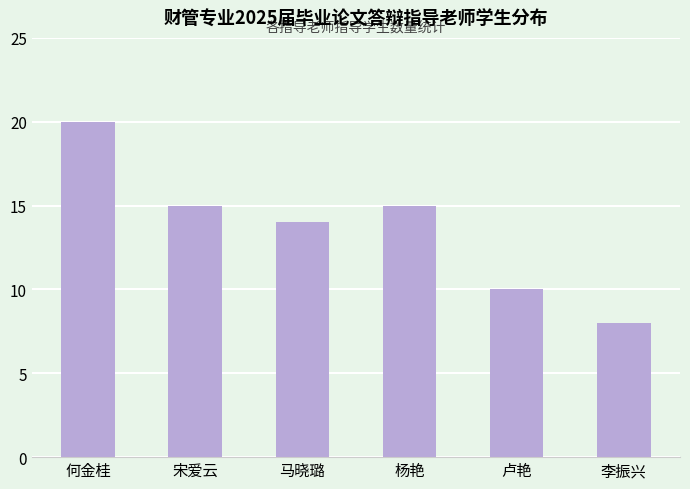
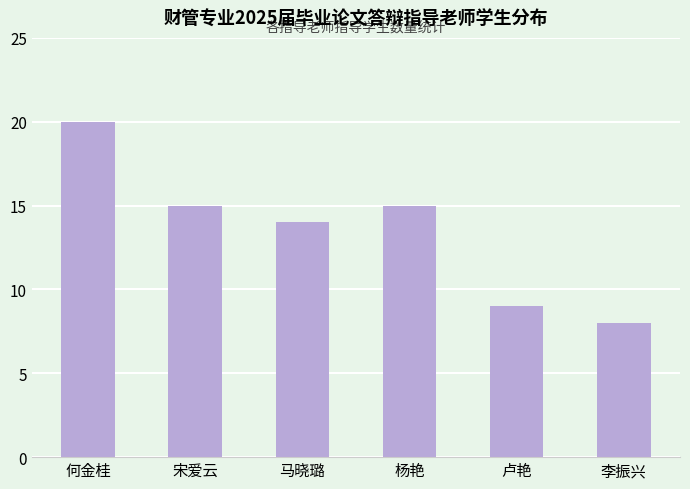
卢艳: 10 -> 9
